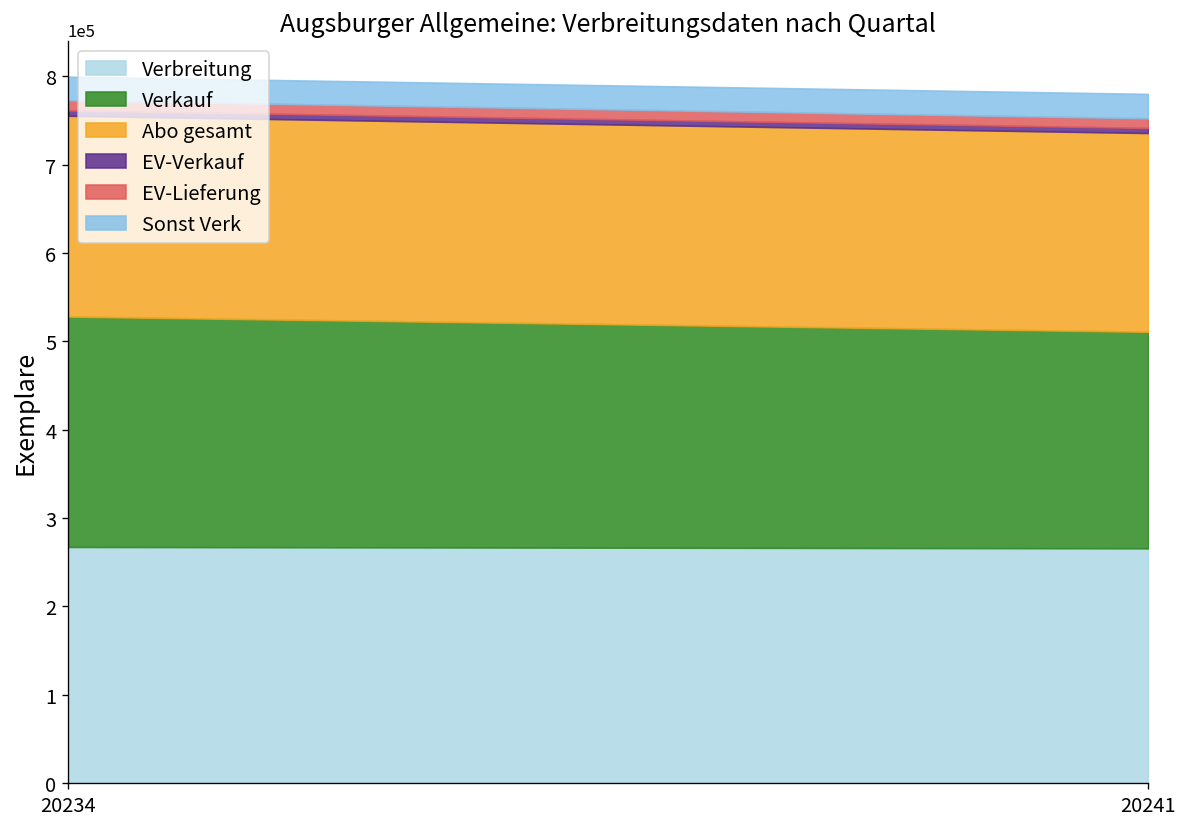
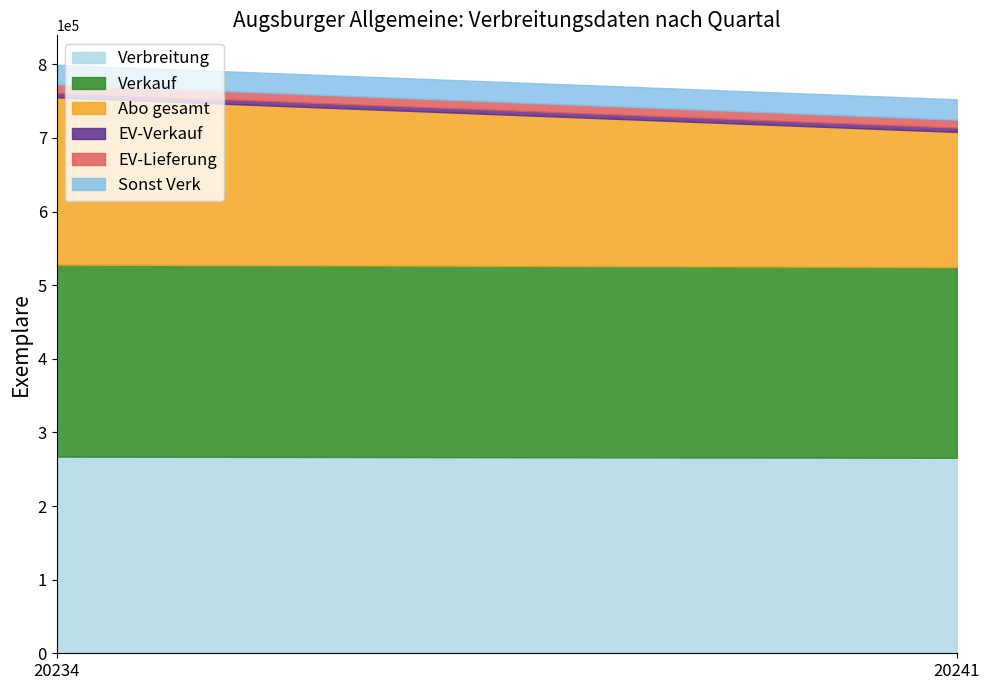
Verkauf, 20241: 250000 -> 260000
Abo gesamt, 20241: 220000 -> 180000
